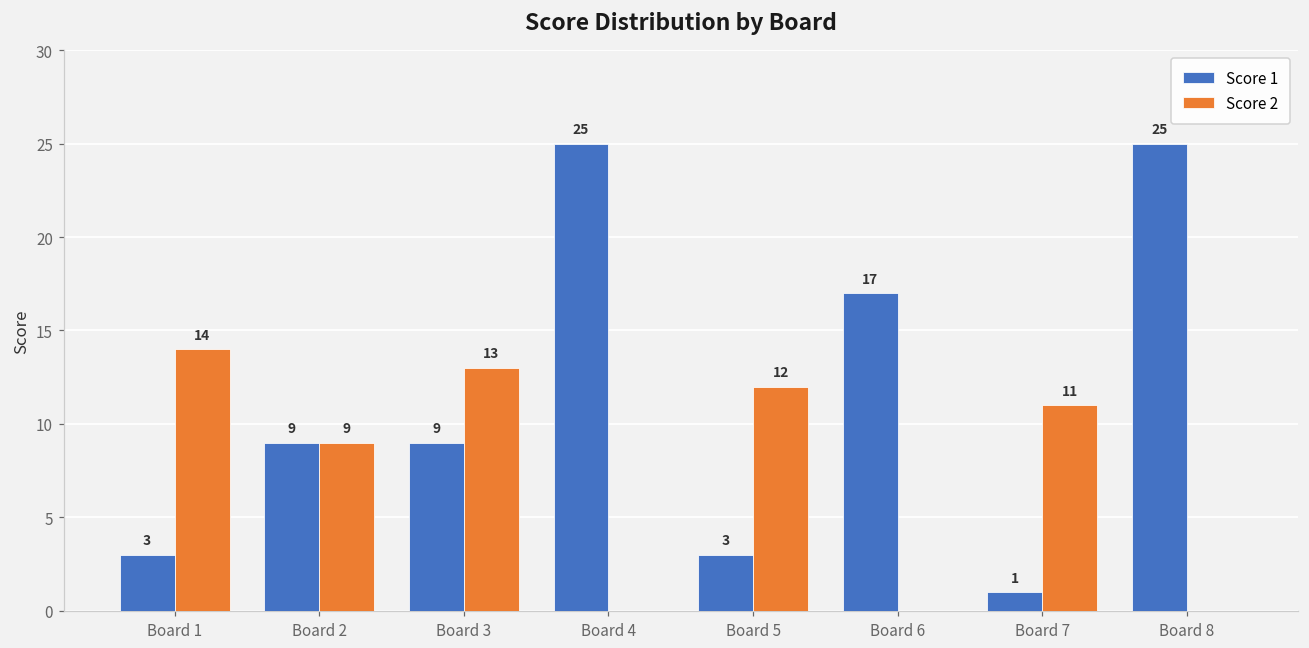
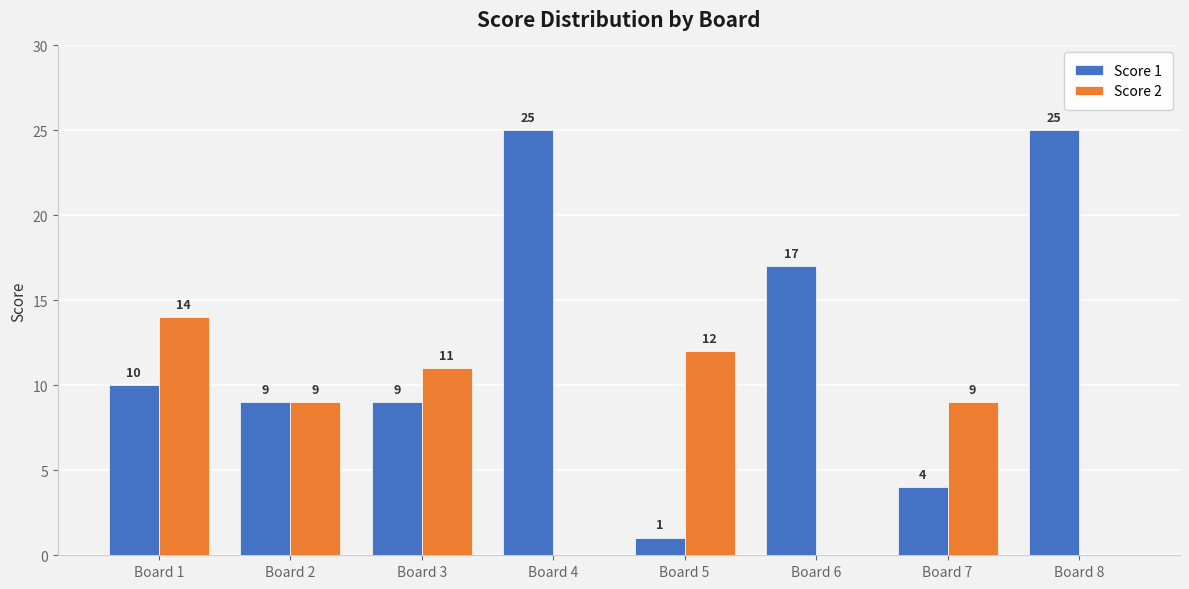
Score 1, Board 1: 3 -> 10
Score 2, Board 3: 13 -> 11
Score 1, Board 5: 3 -> 1
Score 1, Board 7: 1 -> 4
Score 2, Board 7: 11 -> 9
